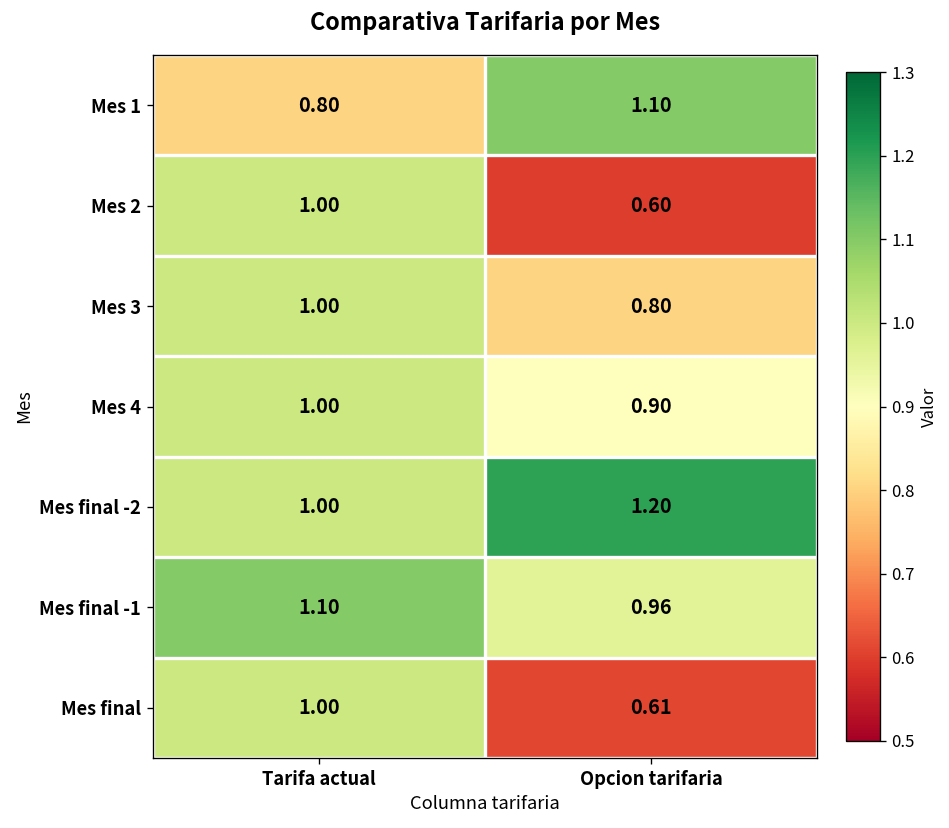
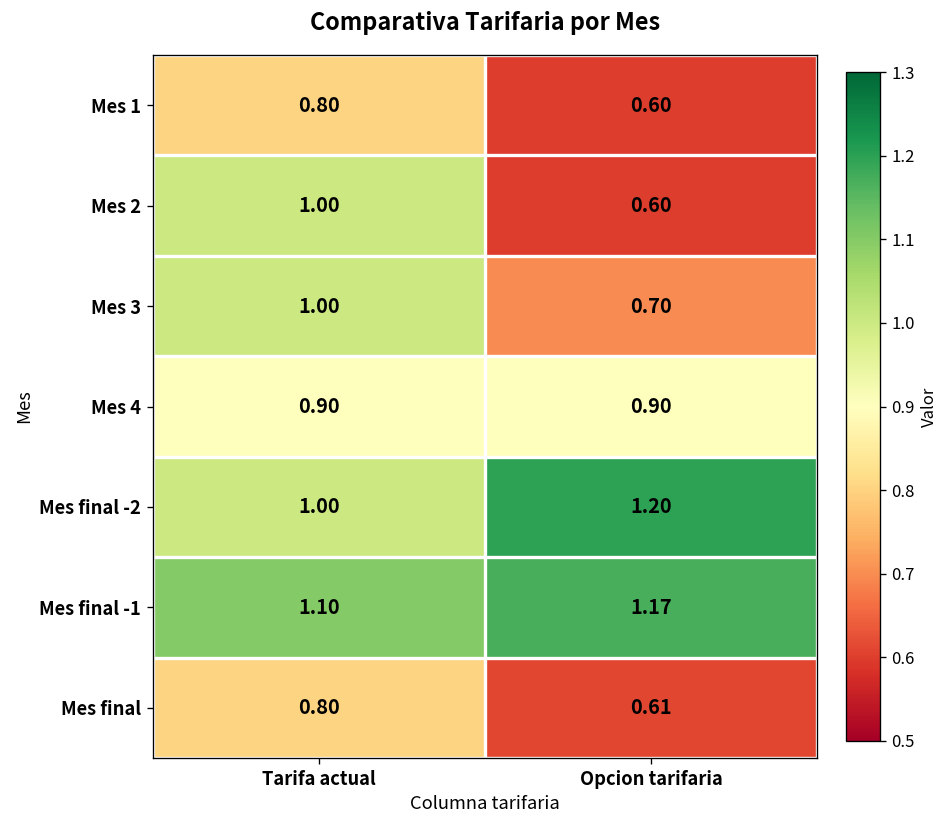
Mes 1, Opcion tarifaria: 1.10 -> 0.60
Mes 3, Opcion tarifaria: 0.80 -> 0.70
Mes 4, Tarifa actual: 1.00 -> 0.90
Mes final -1, Opcion tarifaria: 0.96 -> 1.17
Mes final, Tarifa actual: 1.00 -> 0.80
